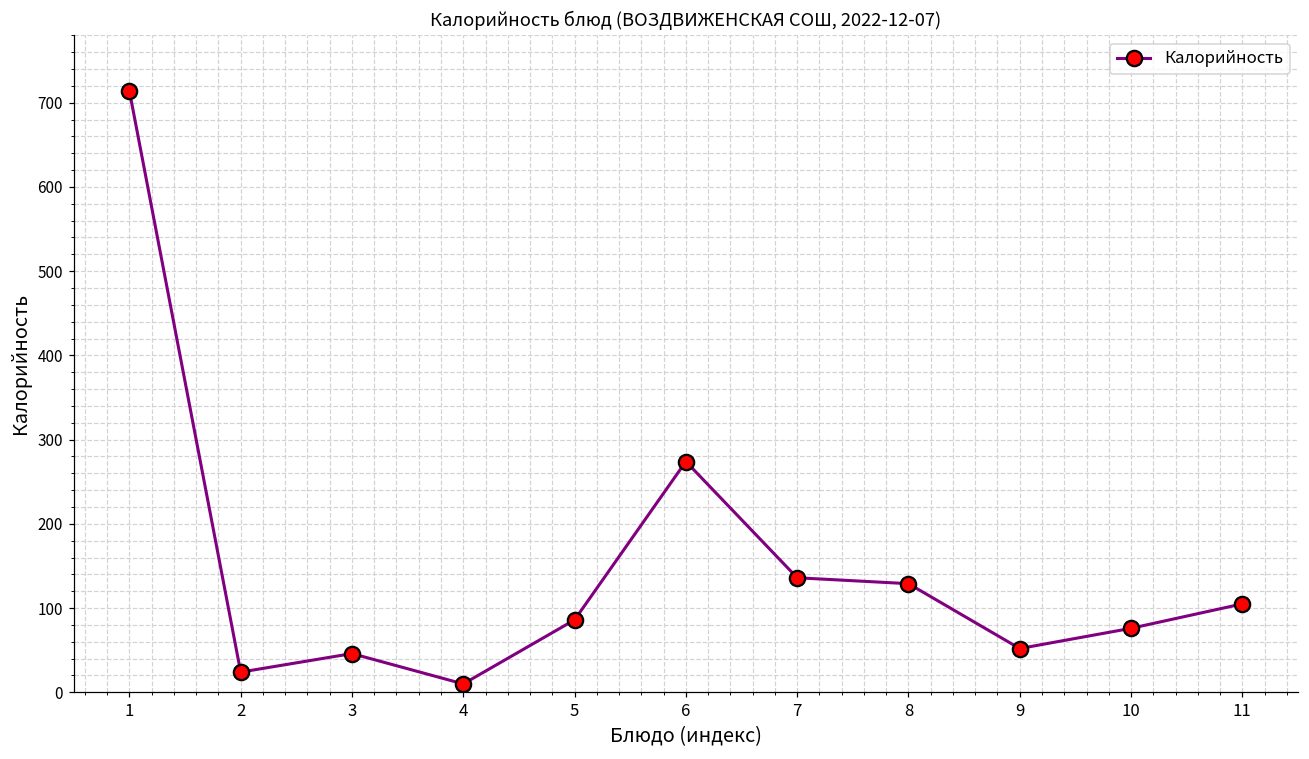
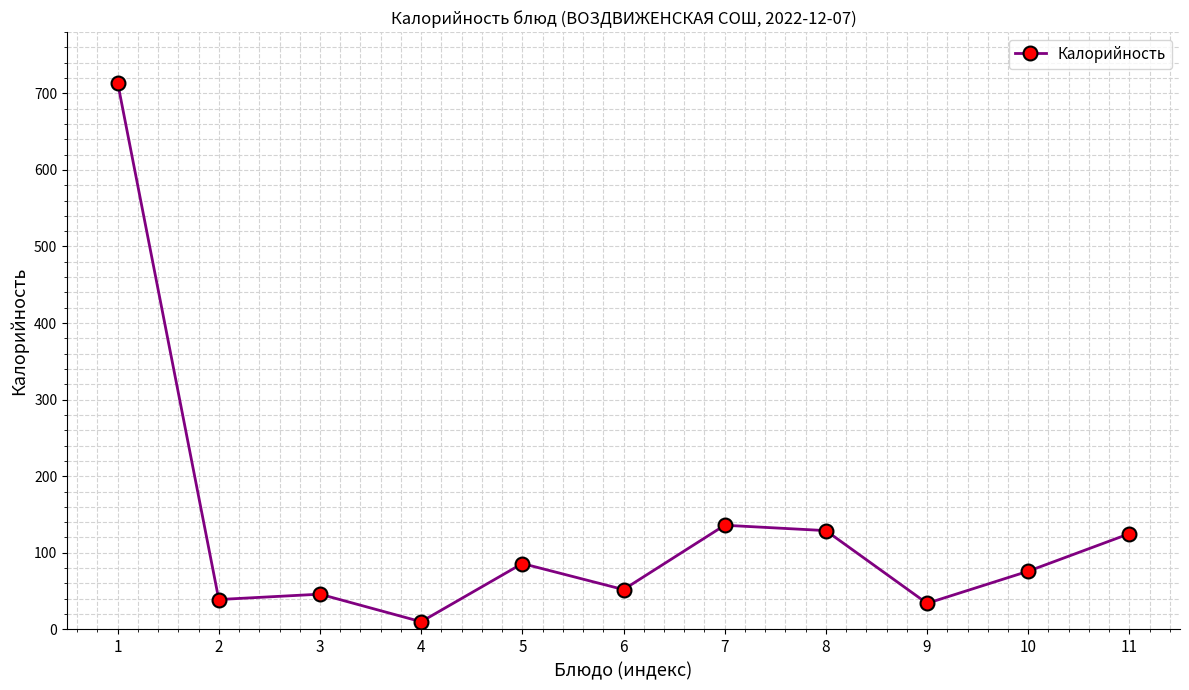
2: 20 -> 40
6: 270 -> 50
9: 50 -> 30
11: 110 -> 130
